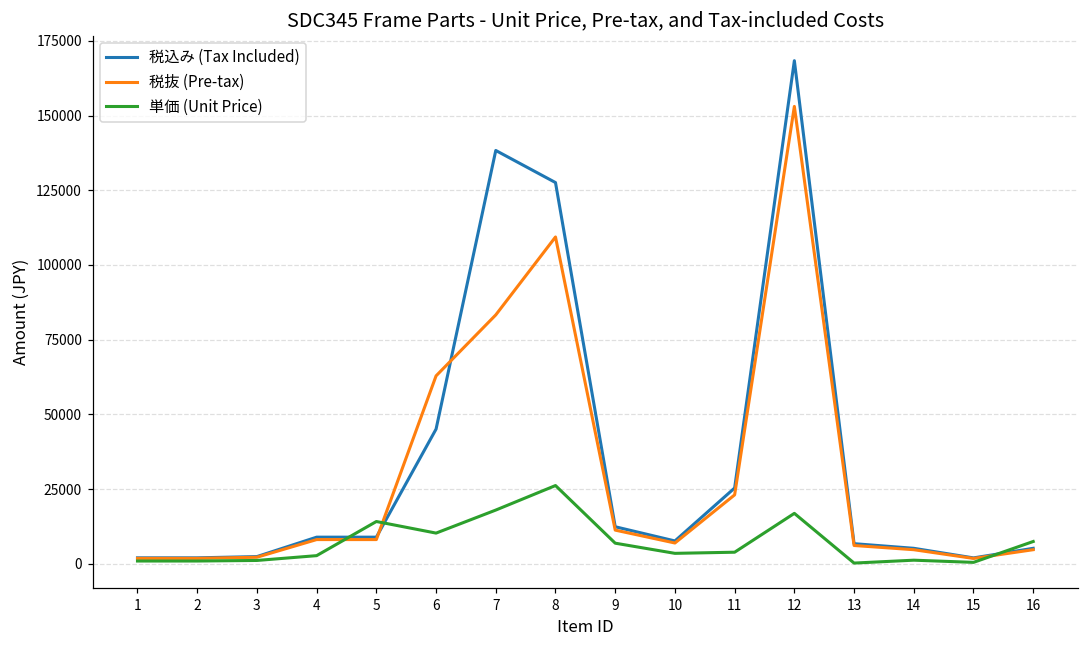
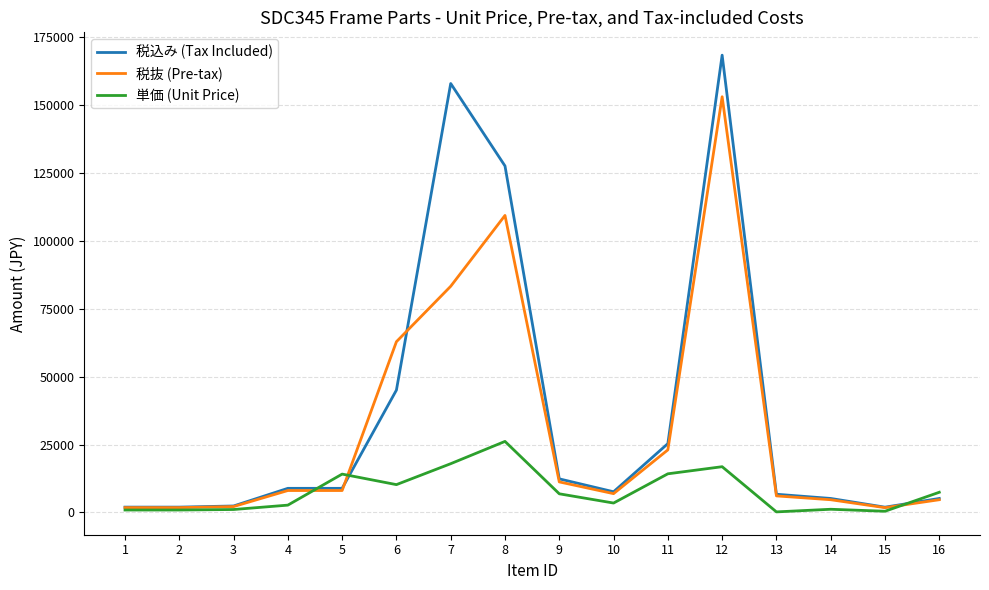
税込み (Tax Included), 7: 138000 -> 158000
単価 (Unit Price), 11: 4000 -> 14000
